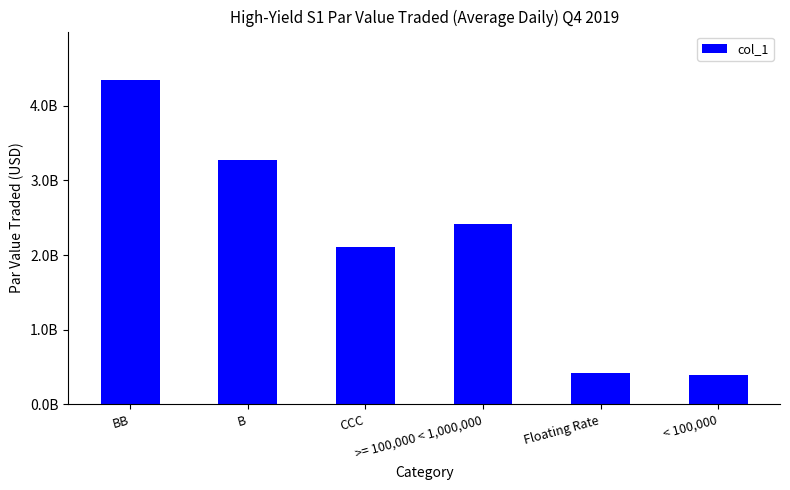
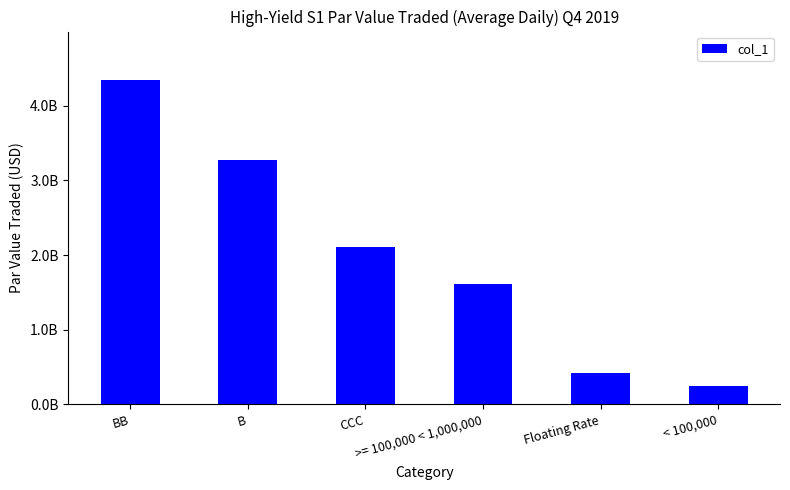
>= 100,000 < 1,000,000: 2400000000 -> 1600000000
< 100,000: 400000000 -> 200000000
